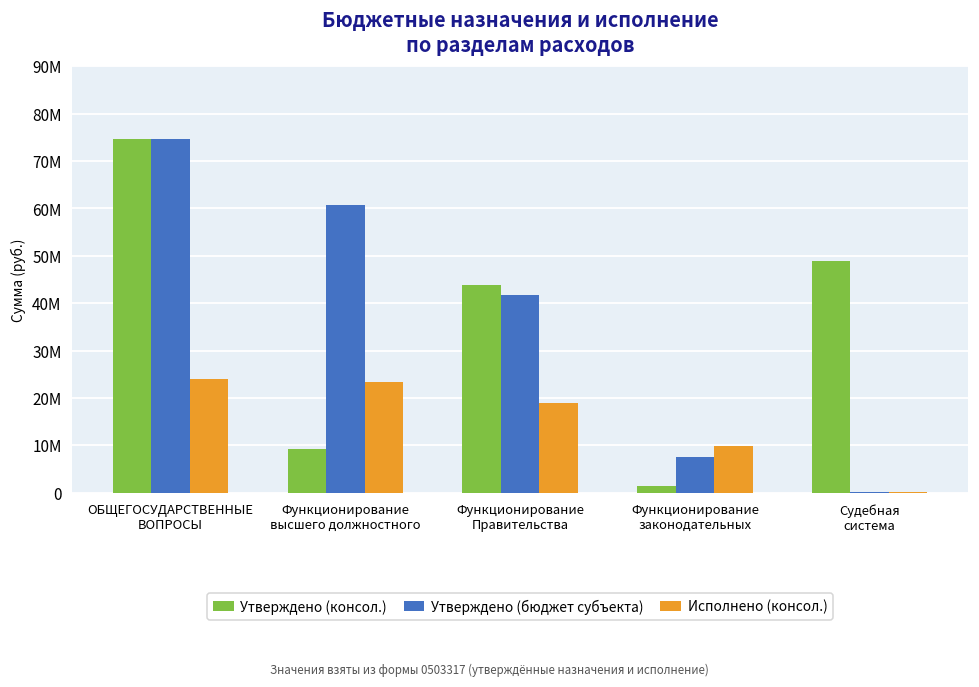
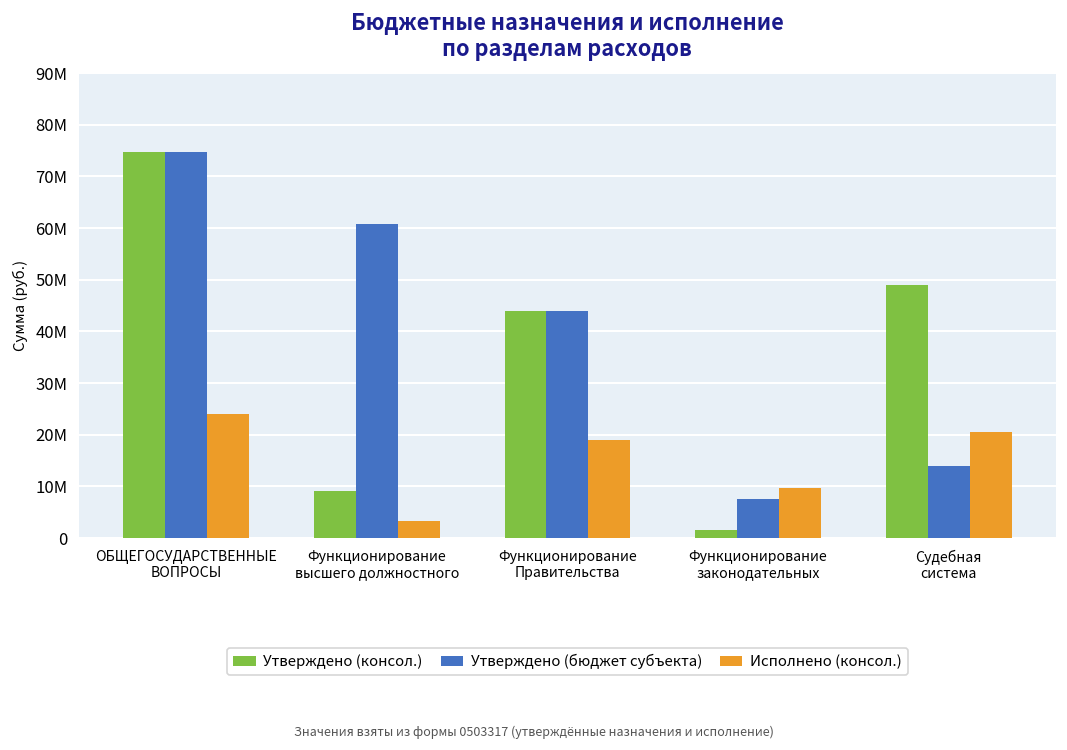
Исполнено (консол.), Функционирование высшего должностного: 23000000 -> 3000000
Утверждено (бюджет субъекта), Функционирование Правительства: 42000000 -> 44000000
Утверждено (бюджет субъекта), Судебная система: 0 -> 14000000
Исполнено (консол.), Судебная система: 0 -> 20000000
